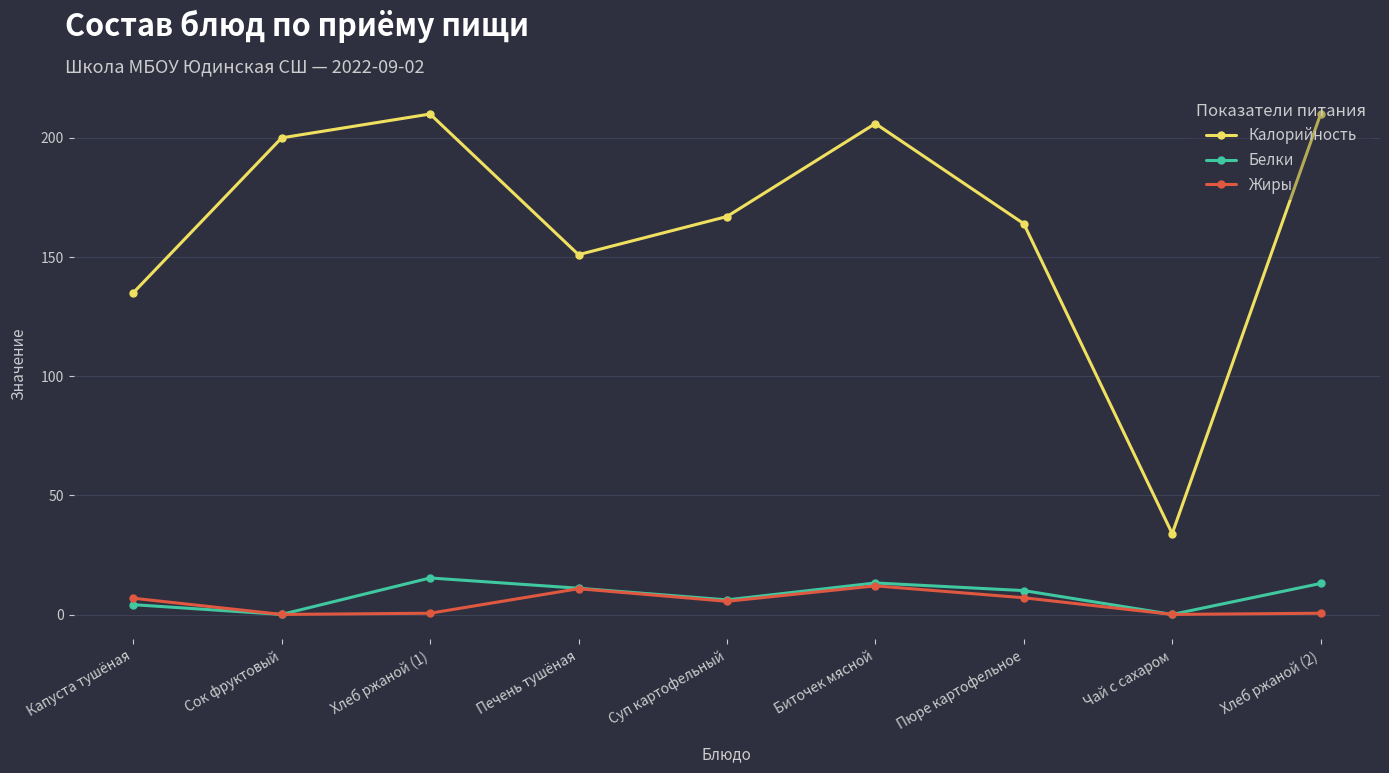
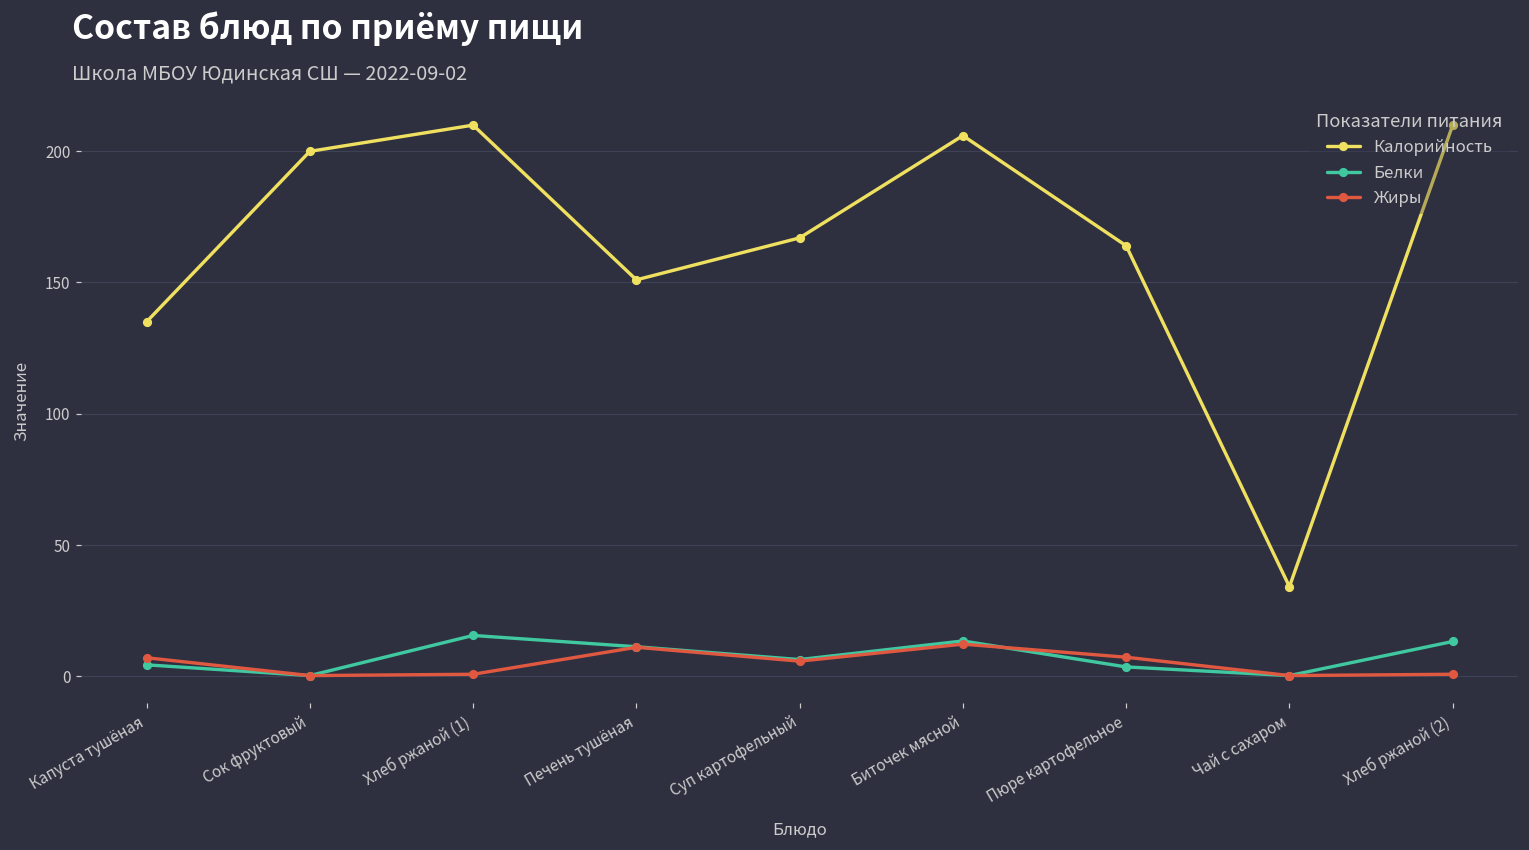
Белки, Пюре картофельное: 10 -> 3
